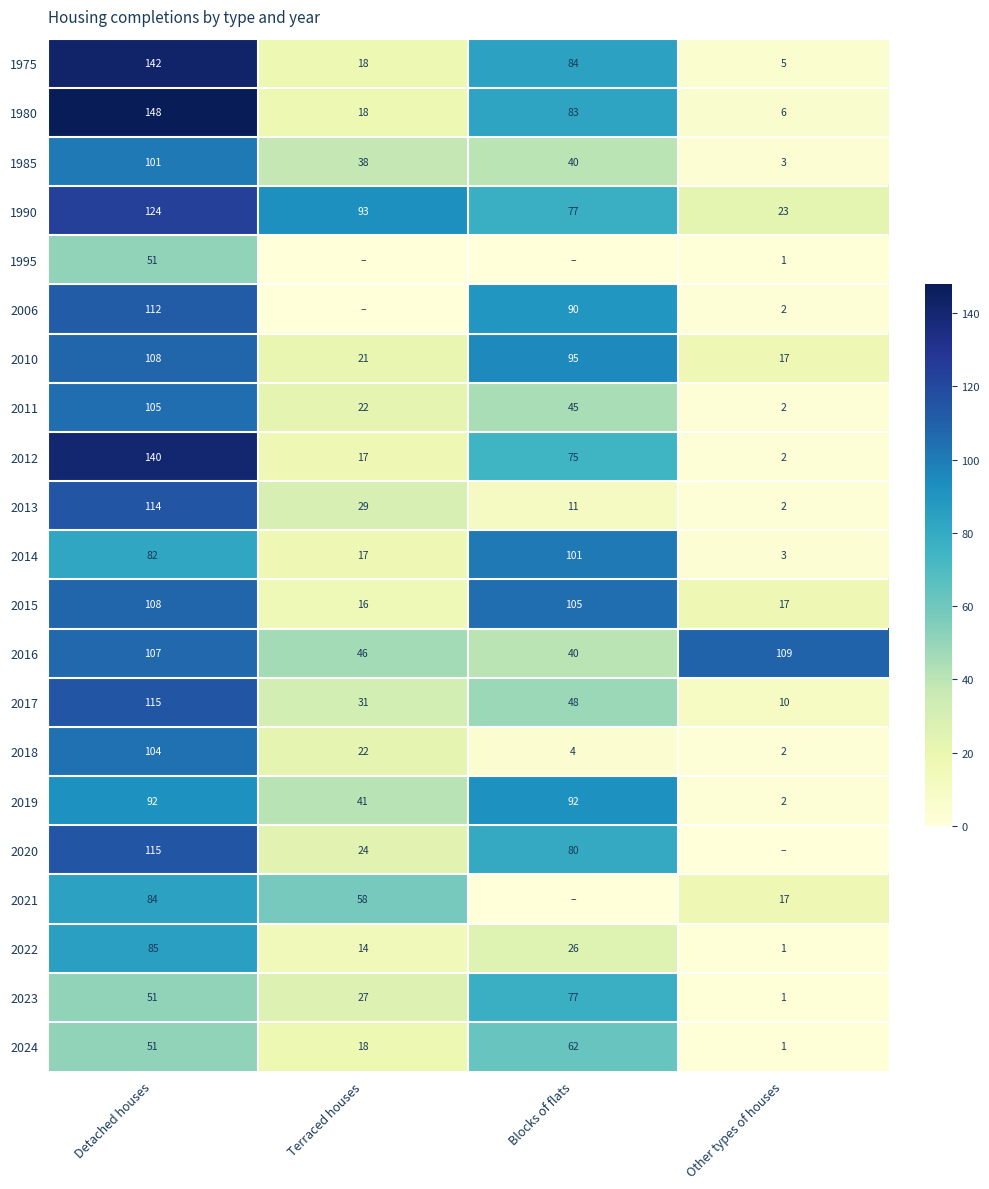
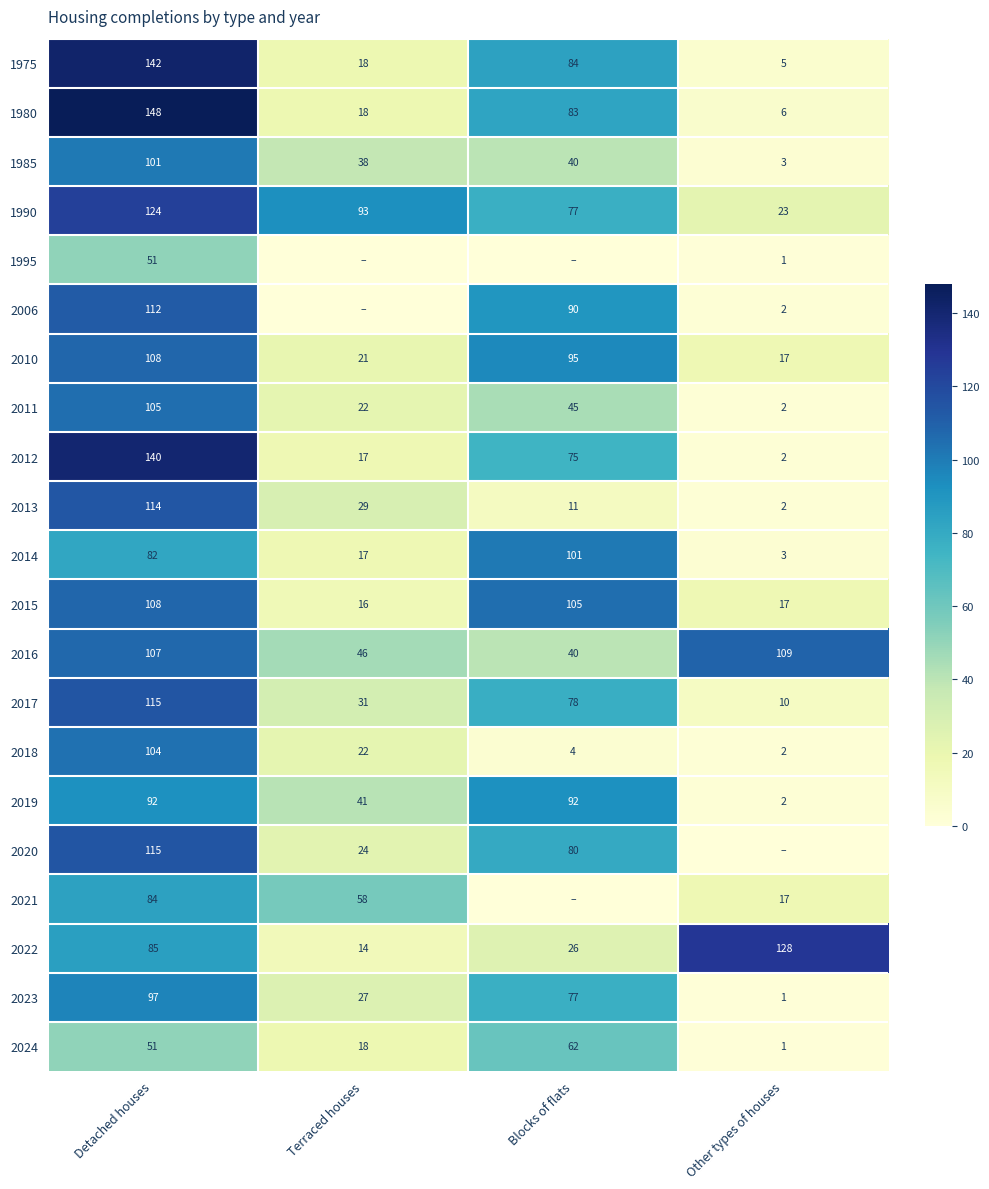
2017, Blocks of flats: 48 -> 78
2022, Other types of houses: 1 -> 128
2023, Detached houses: 51 -> 97
